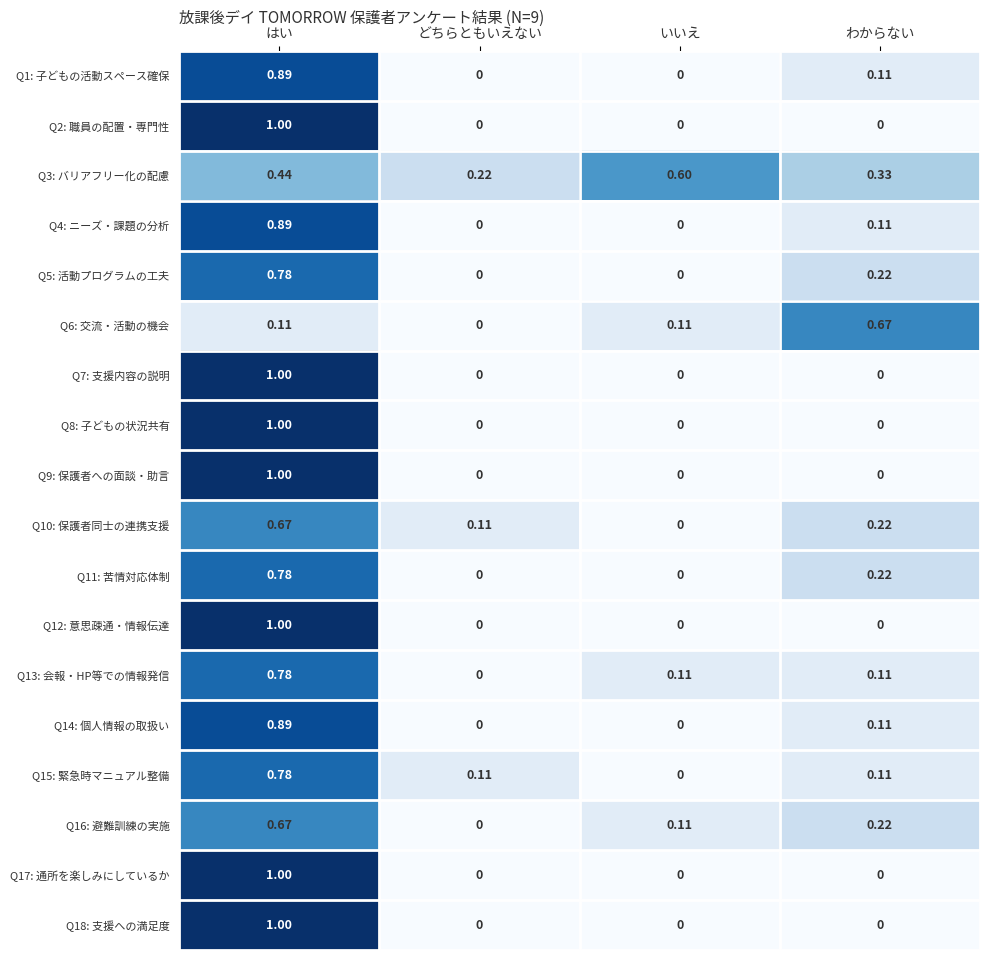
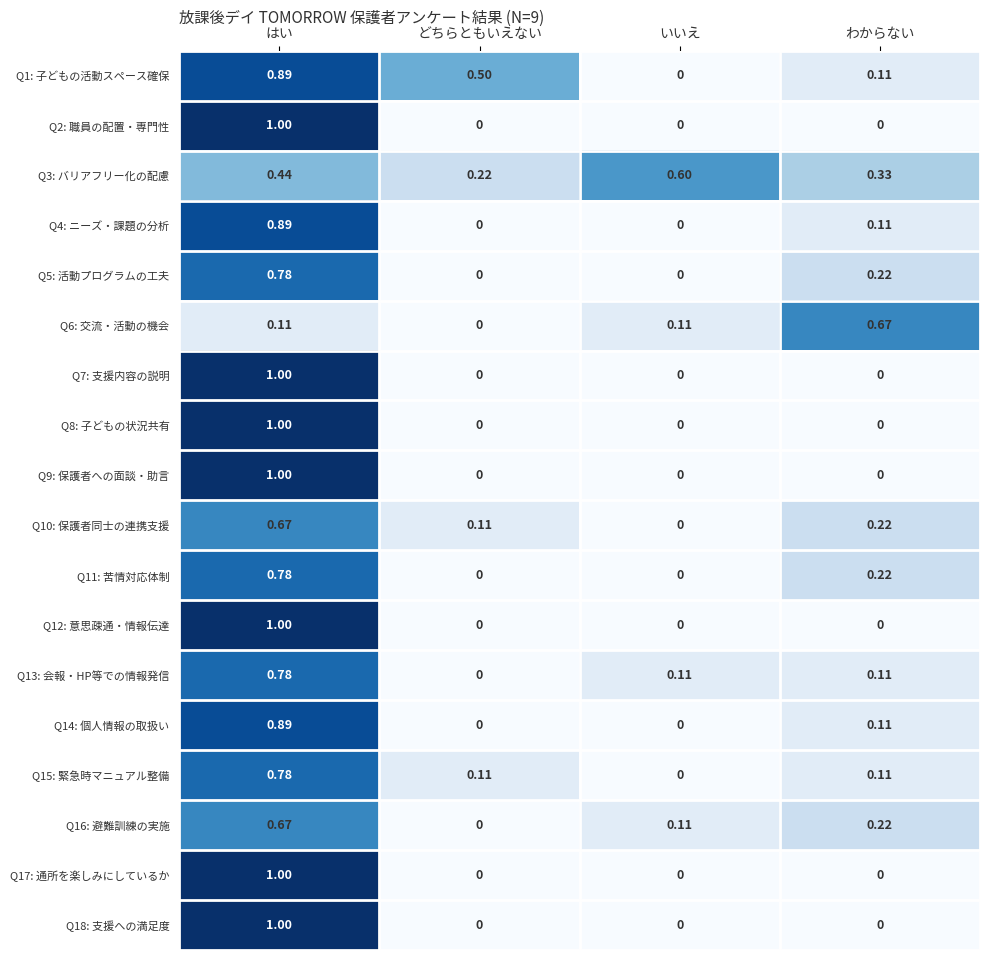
Q1: 子どもの活動スペース確保, どちらともいえない: 0 -> 0.50
